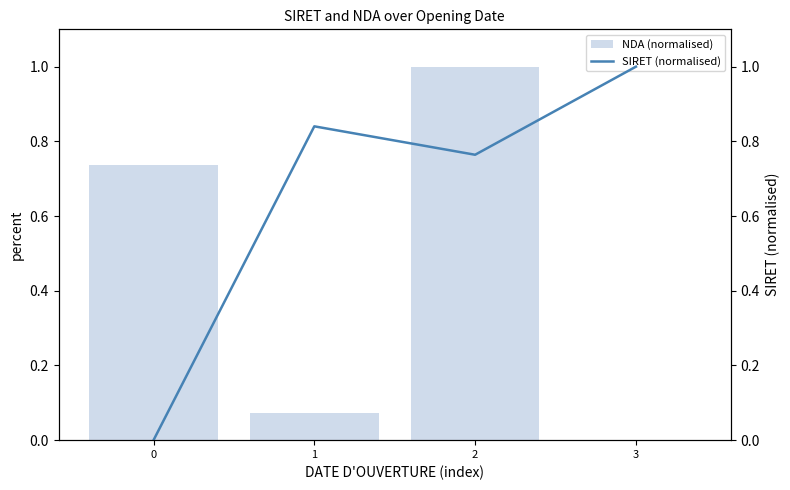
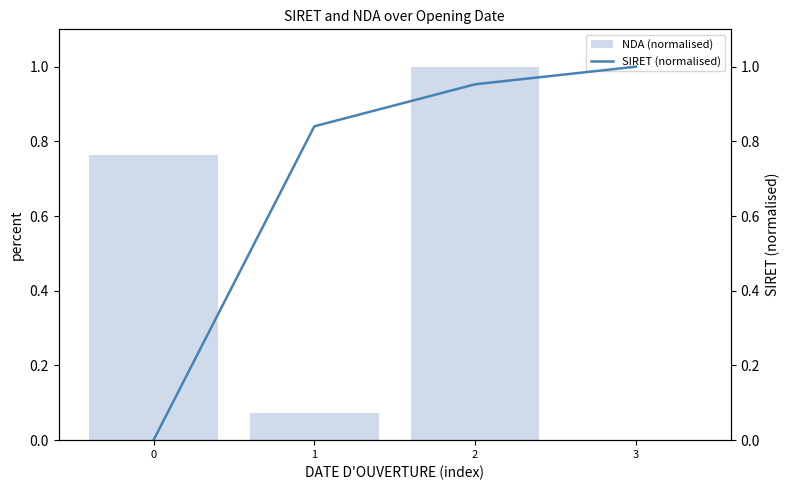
NDA (normalised), 0: 0.74 -> 0.76
SIRET (normalised), 2: 0.76 -> 0.95
